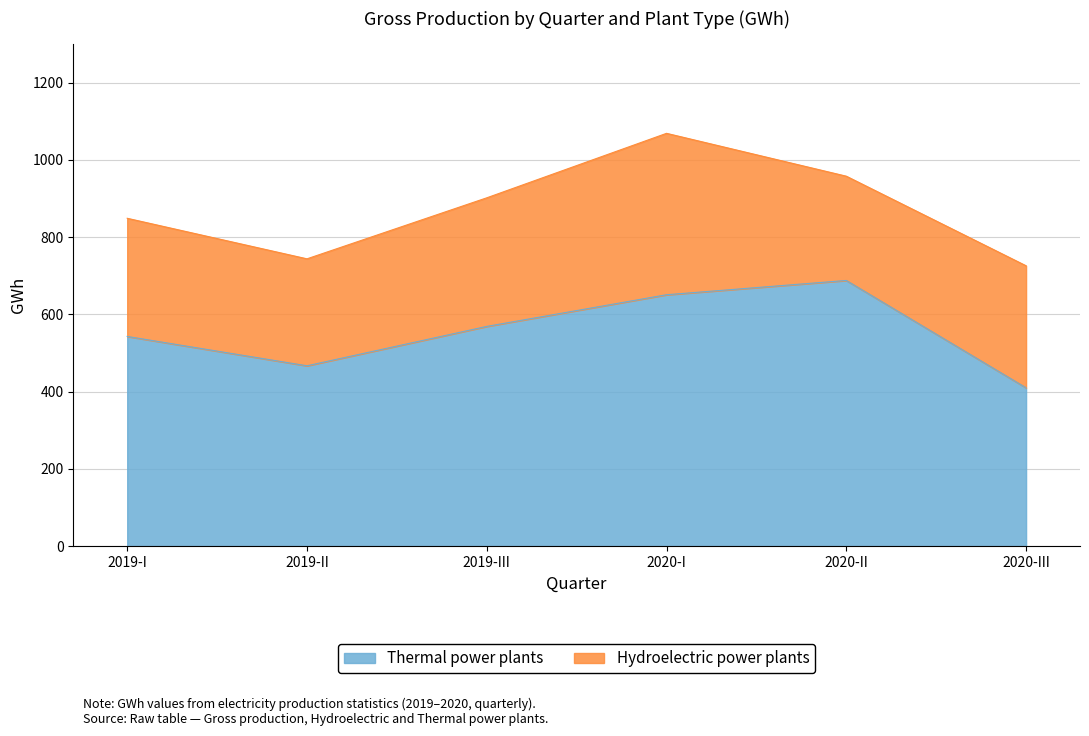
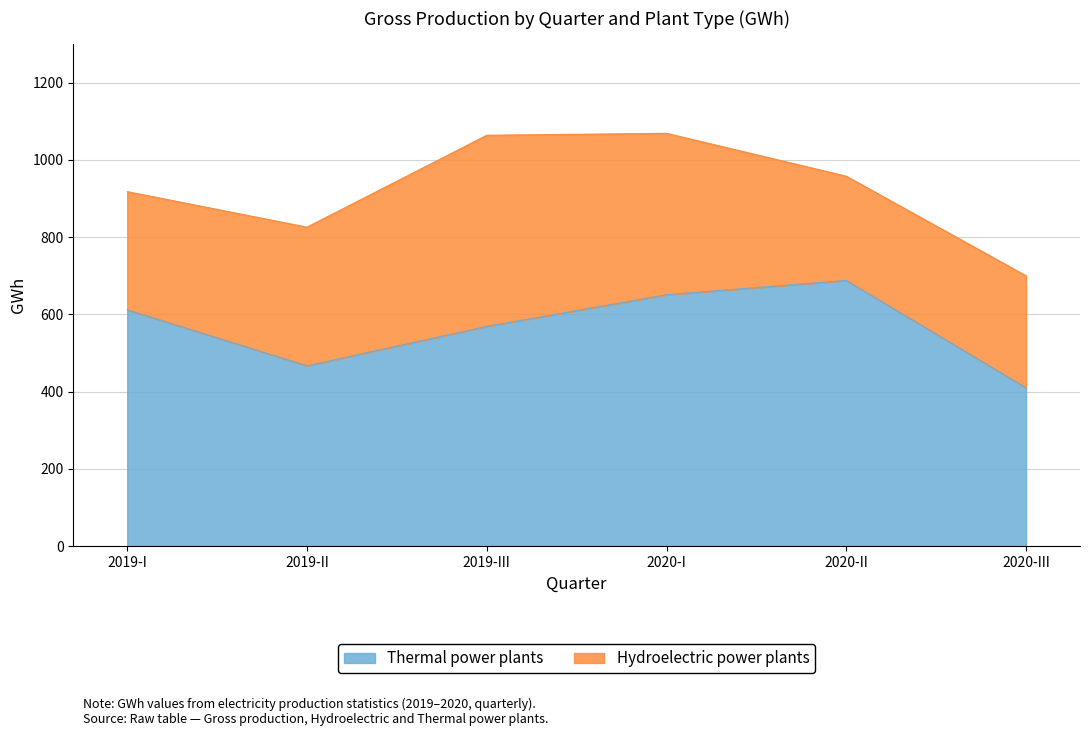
Thermal power plants, 2019-I: 540 -> 610
Hydroelectric power plants, 2019-II: 280 -> 360
Hydroelectric power plants, 2019-III: 330 -> 500
Hydroelectric power plants, 2020-III: 320 -> 290
